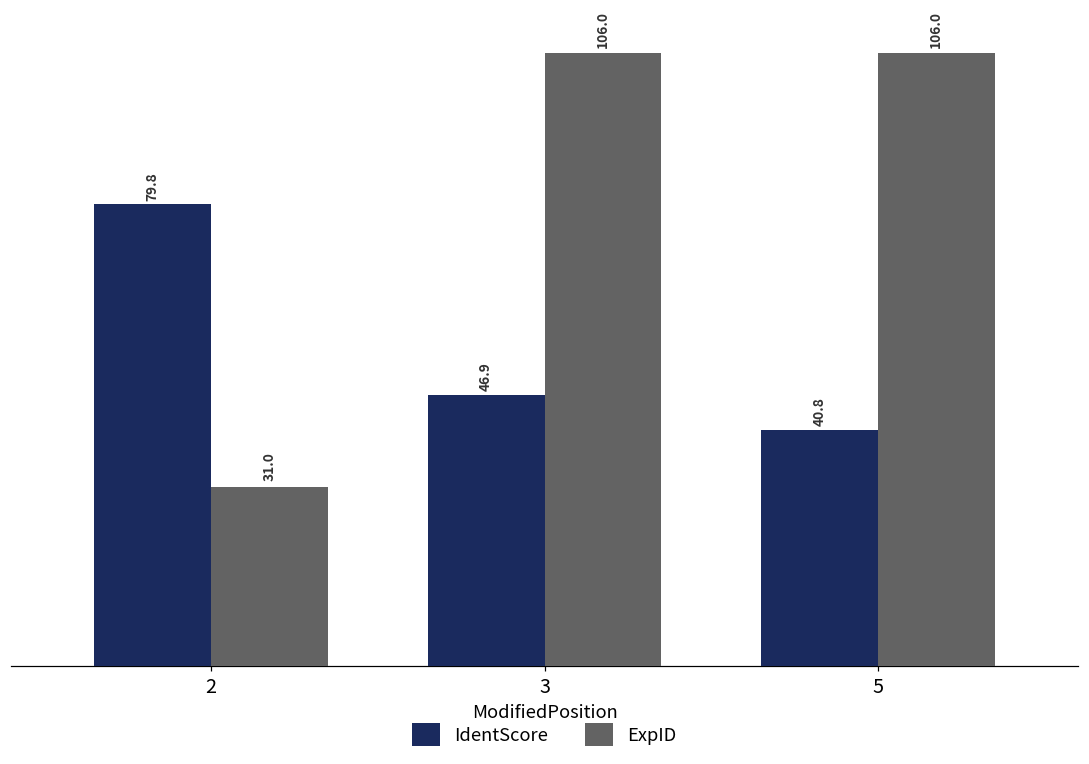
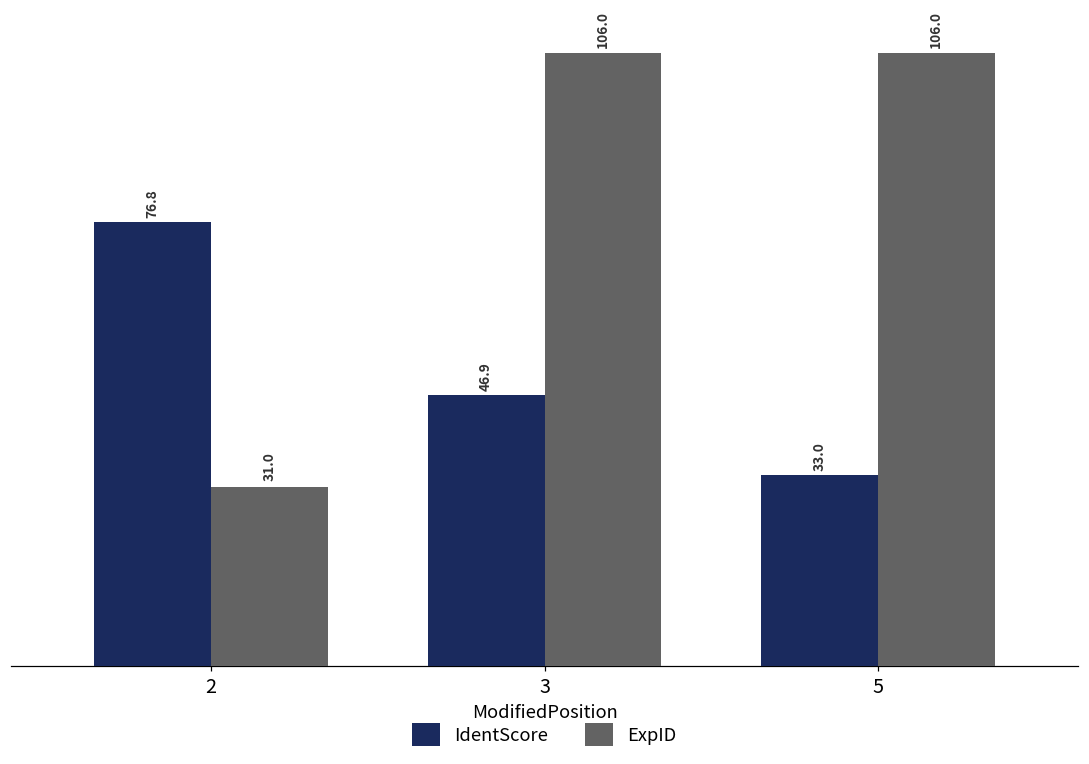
IdentScore, 2: 79.8 -> 76.8
IdentScore, 5: 40.8 -> 33.0
